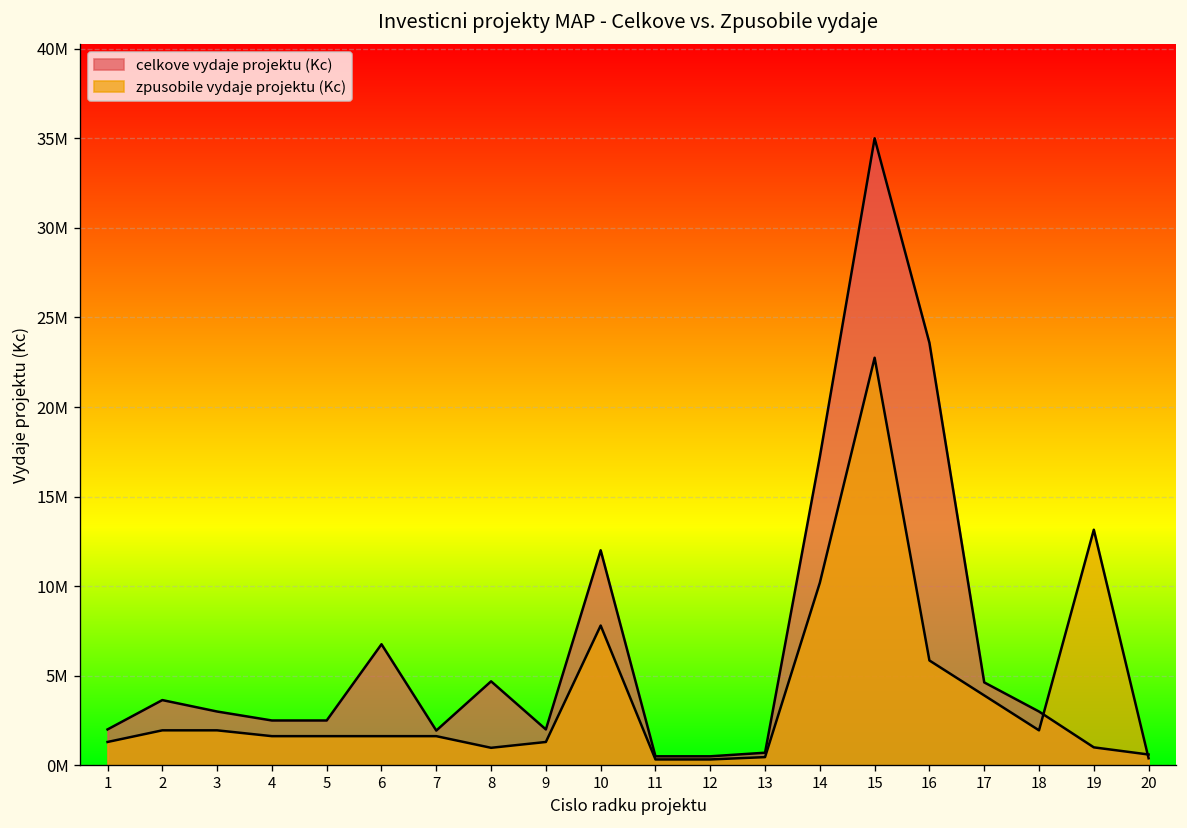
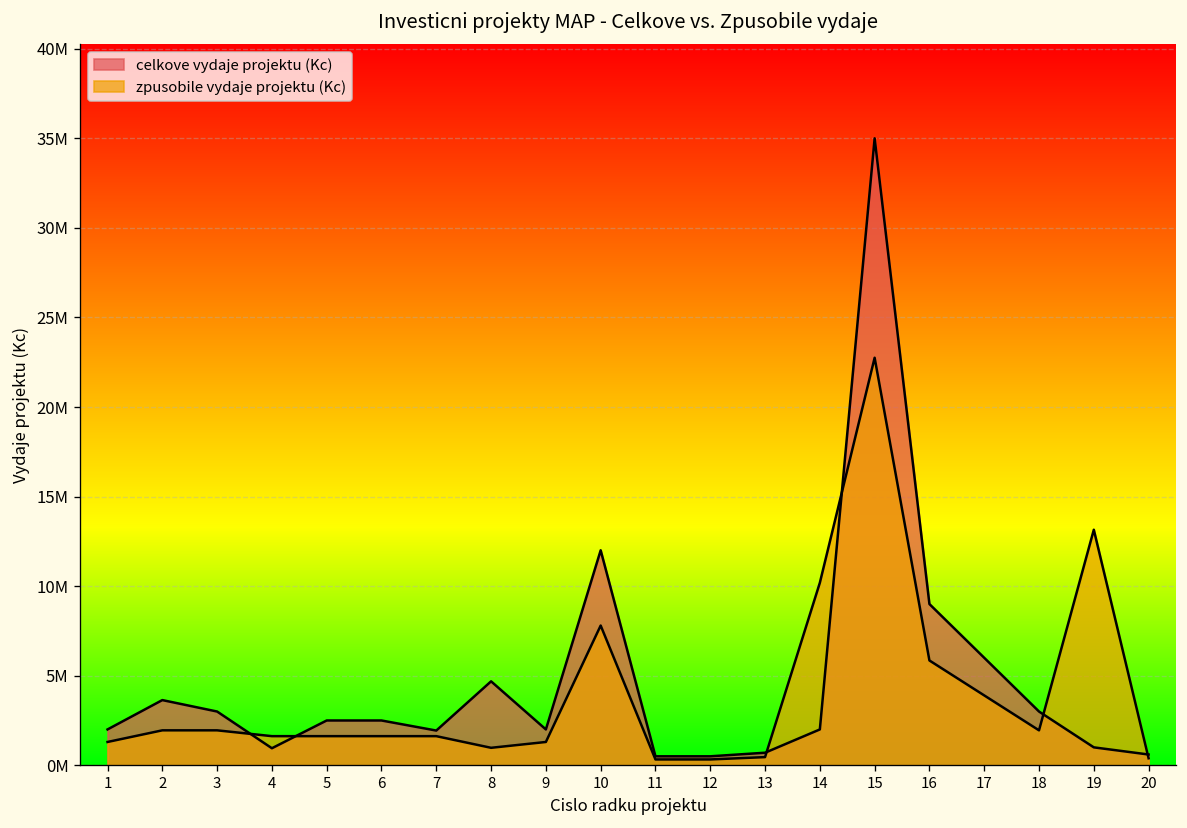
celkove vydaje projektu (Kc), 4: 2500000 -> 1000000
celkove vydaje projektu (Kc), 6: 6800000 -> 2500000
celkove vydaje projektu (Kc), 14: 17200000 -> 2000000
celkove vydaje projektu (Kc), 16: 23600000 -> 9000000
celkove vydaje projektu (Kc), 17: 4600000 -> 6000000
